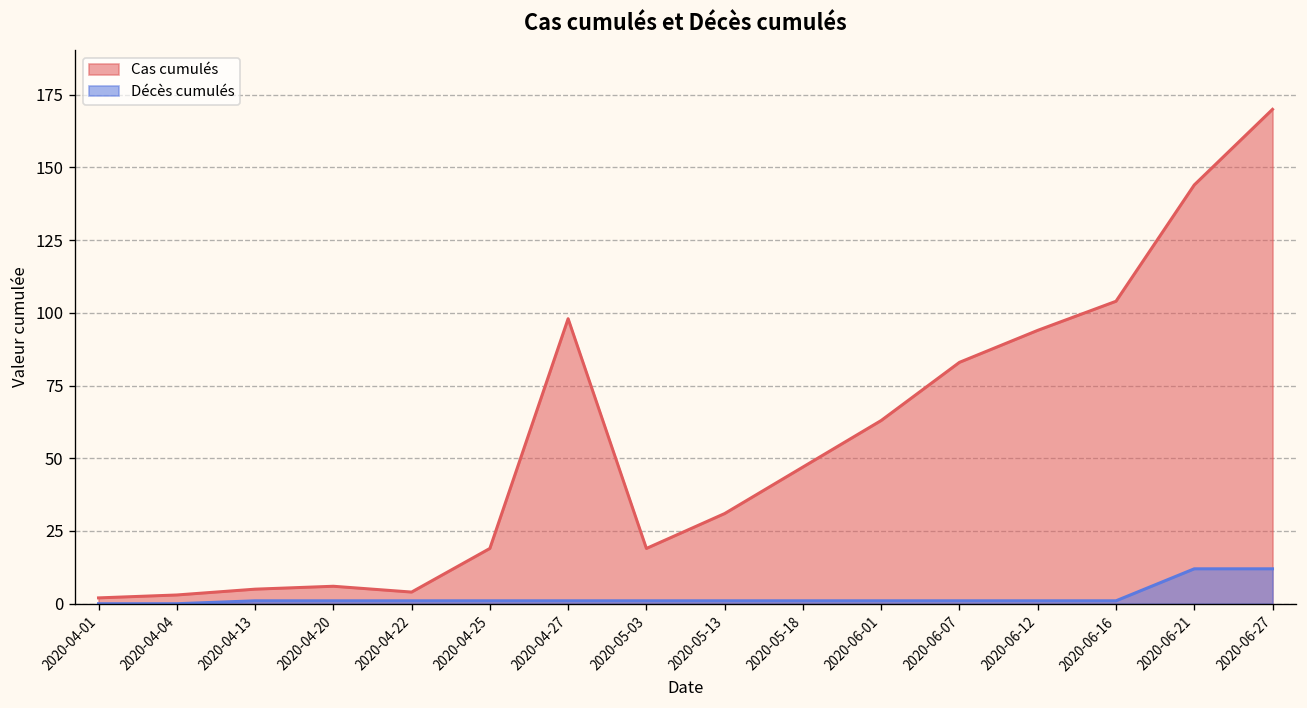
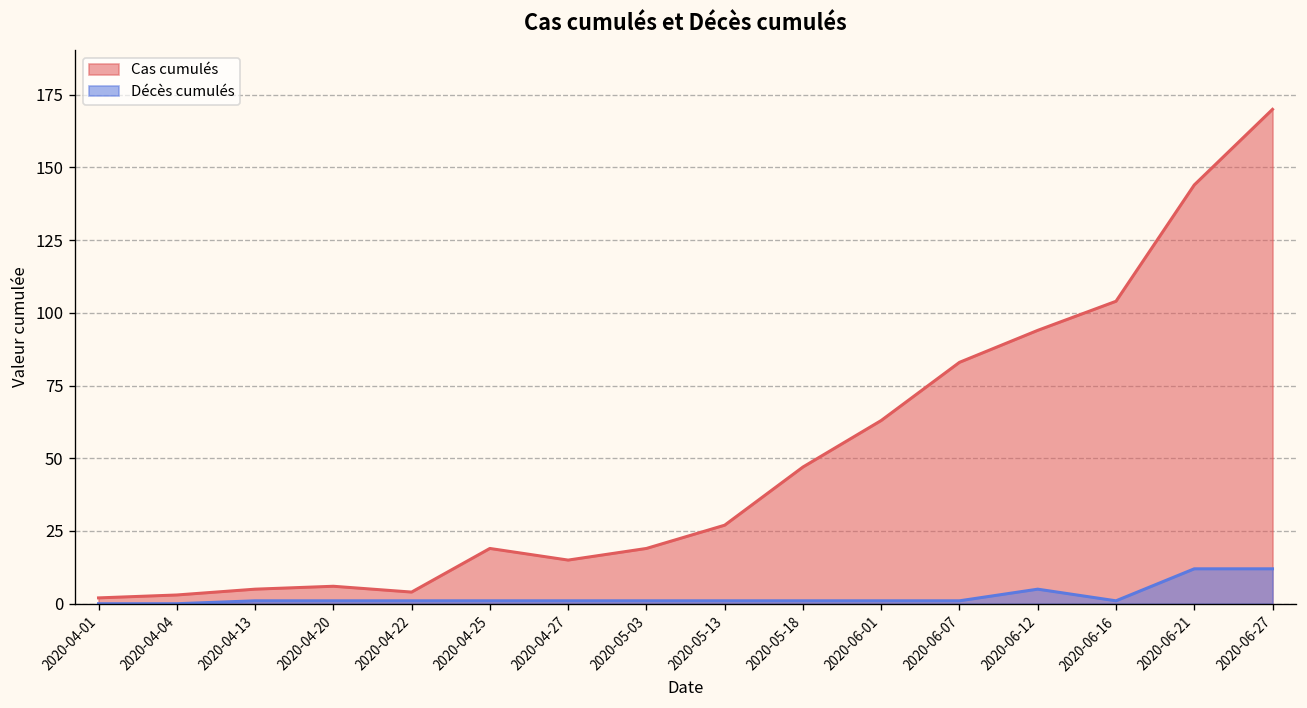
Cas cumulés, 2020-04-27: 98 -> 15
Cas cumulés, 2020-05-13: 31 -> 27
Décès cumulés, 2020-06-12: 1 -> 5
